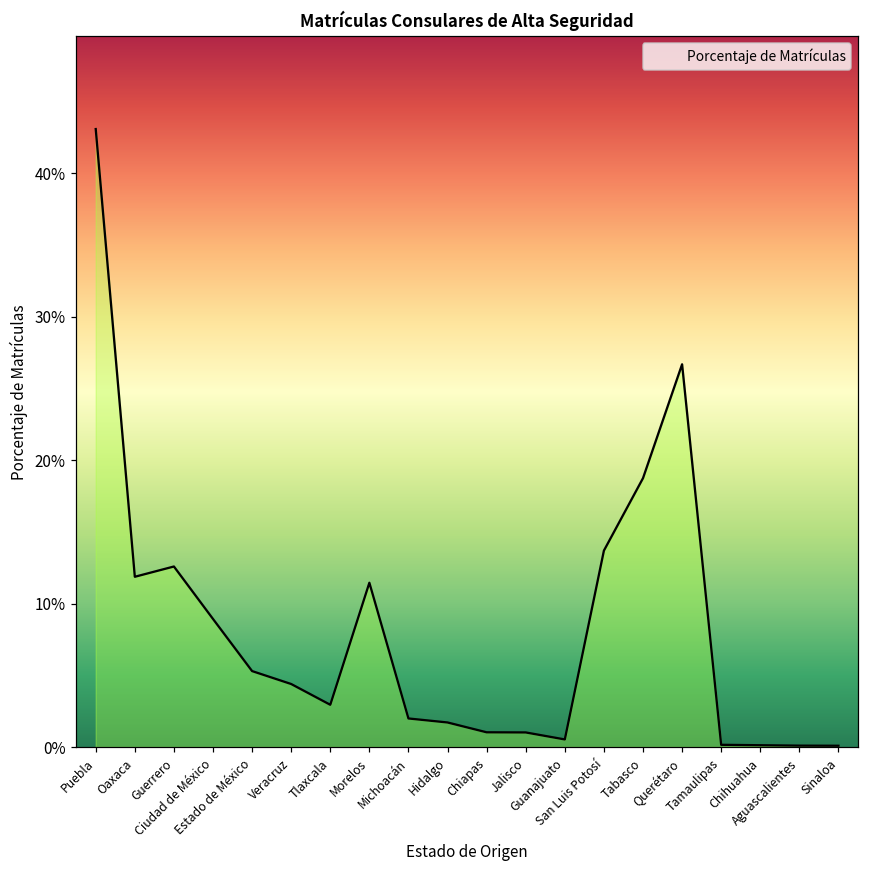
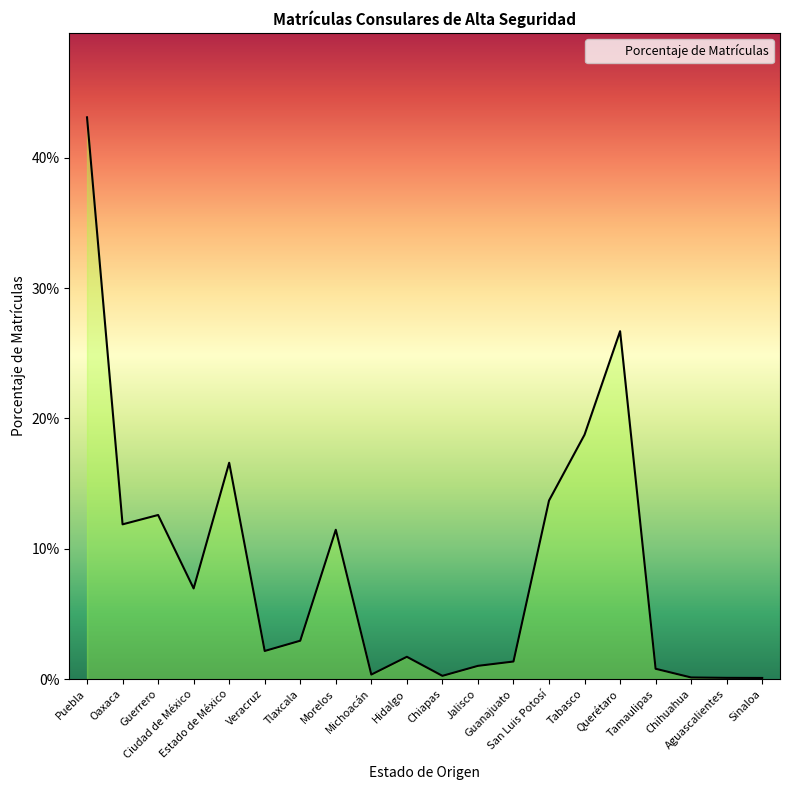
Ciudad de México: 8.9% -> 7.0%
Estado de México: 5.3% -> 16.6%
Veracruz: 4.4% -> 2.2%
Michoacán: 2.0% -> 0.3%
Chiapas: 1.0% -> 0.3%
Guanajuato: 0.5% -> 1.4%
Tamaulipas: 0.2% -> 0.8%
